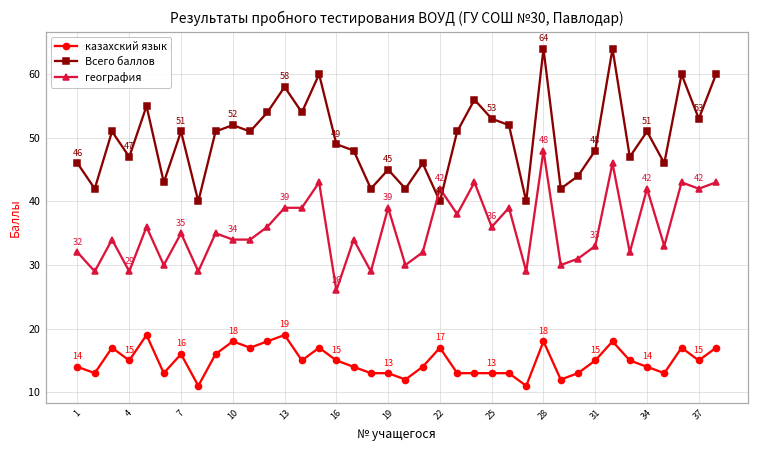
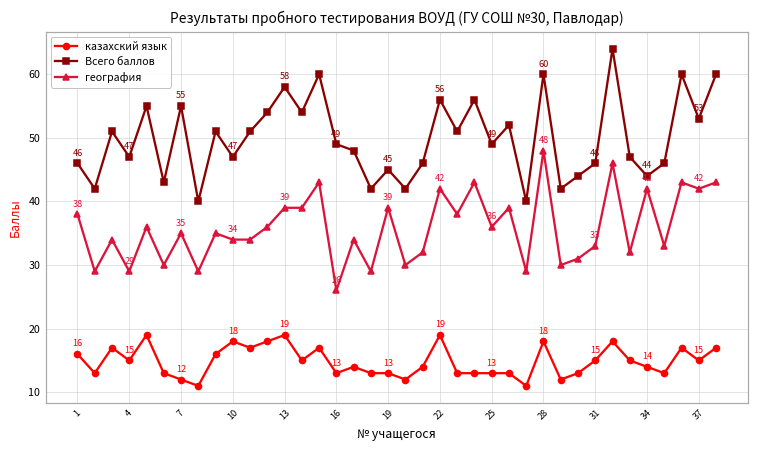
казахский язык, 1: 14 -> 16
география, 1: 32 -> 38
казахский язык, 7: 16 -> 12
Всего баллов, 7: 51 -> 55
Всего баллов, 10: 52 -> 47
казахский язык, 16: 15 -> 13
казахский язык, 22: 17 -> 19
Всего баллов, 22: 40 -> 56
Всего баллов, 25: 53 -> 49
Всего баллов, 28: 64 -> 60
Всего баллов, 31: 48 -> 46
Всего баллов, 34: 51 -> 44
